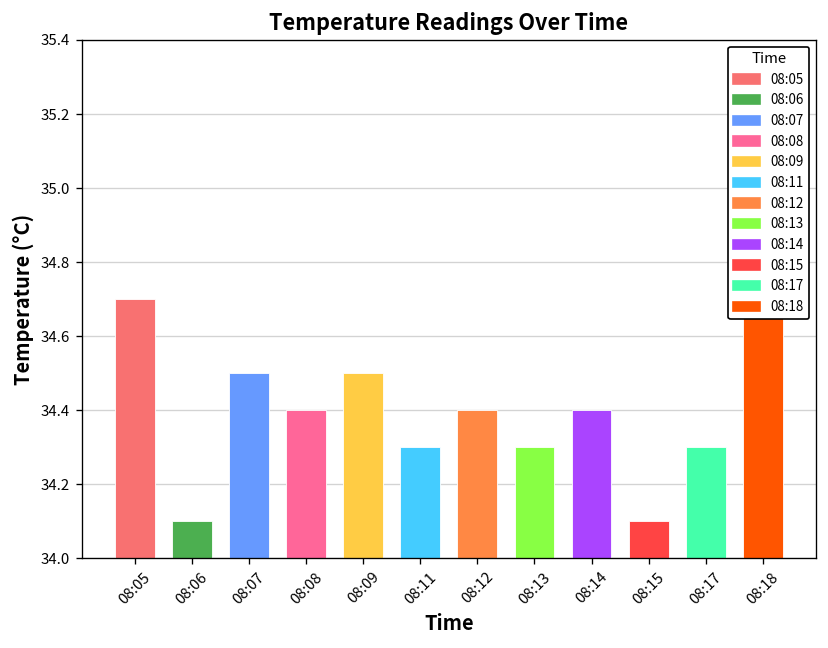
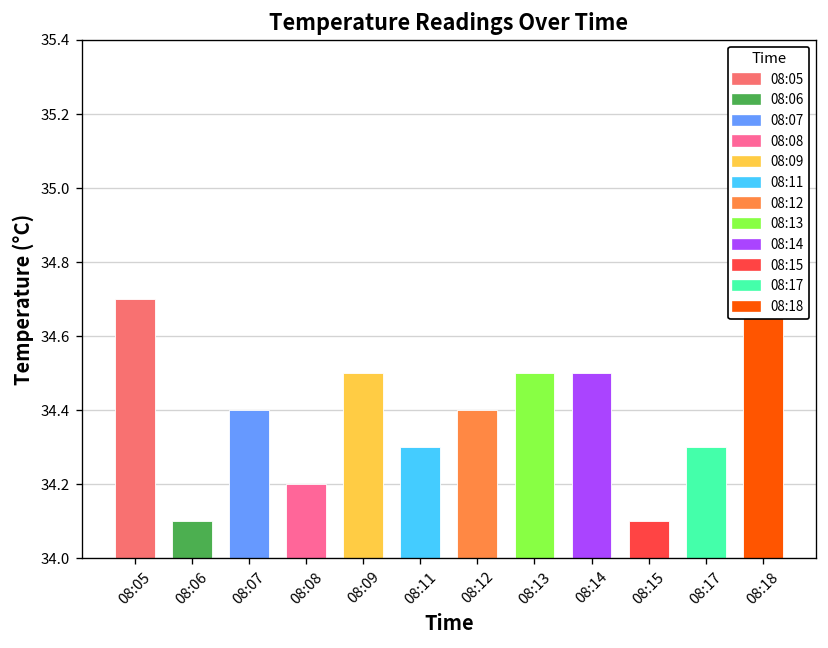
08:07: 34.5 -> 34.4
08:08: 34.4 -> 34.2
08:13: 34.3 -> 34.5
08:14: 34.4 -> 34.5
